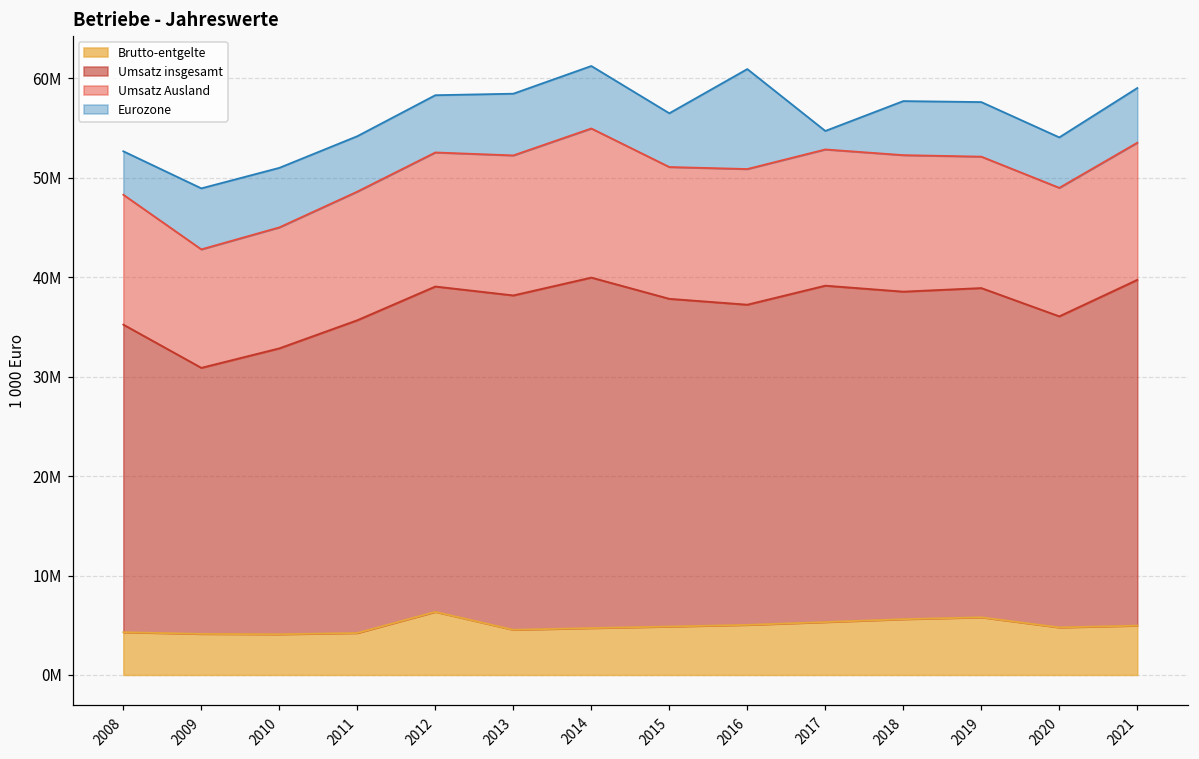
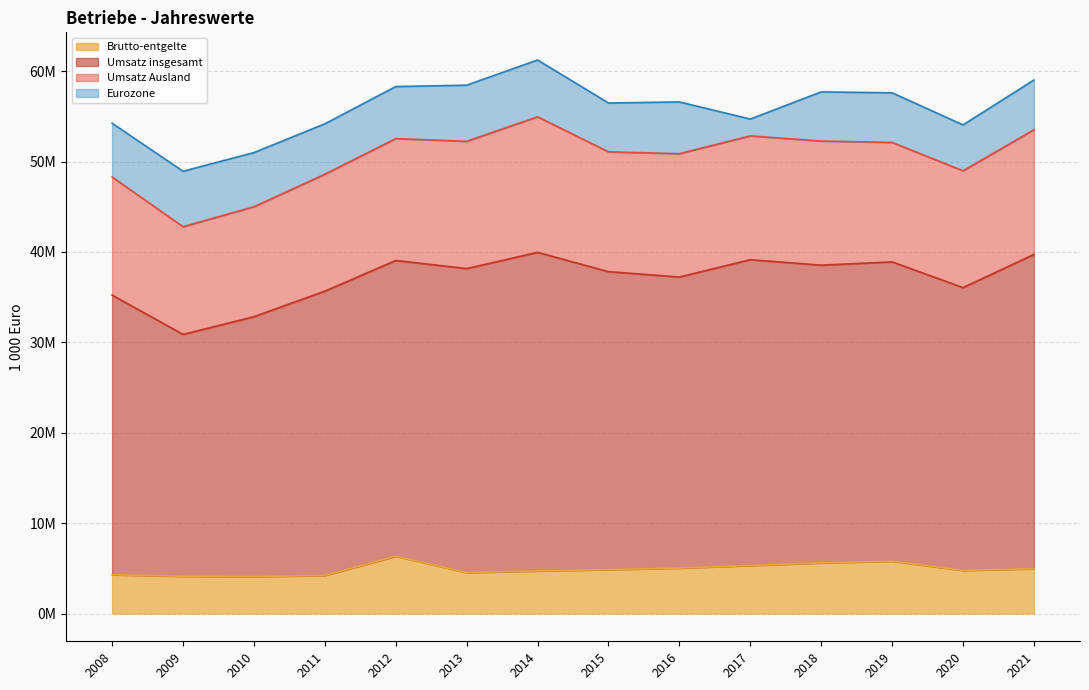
Eurozone, 2008: 4000000 -> 6000000
Eurozone, 2016: 10000000 -> 6000000
